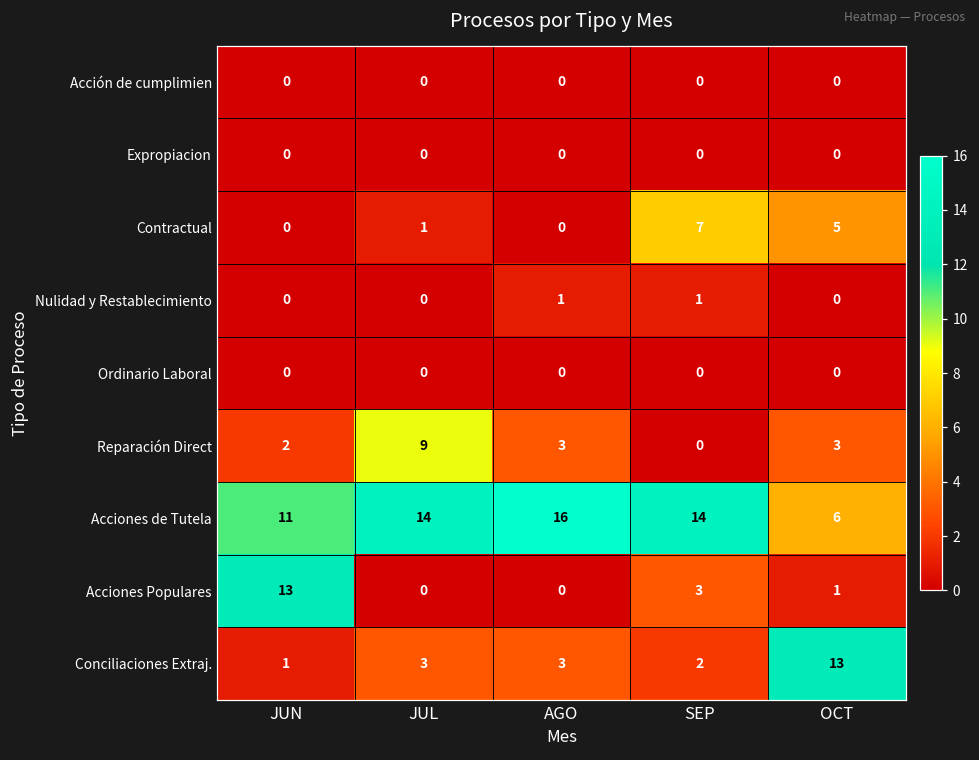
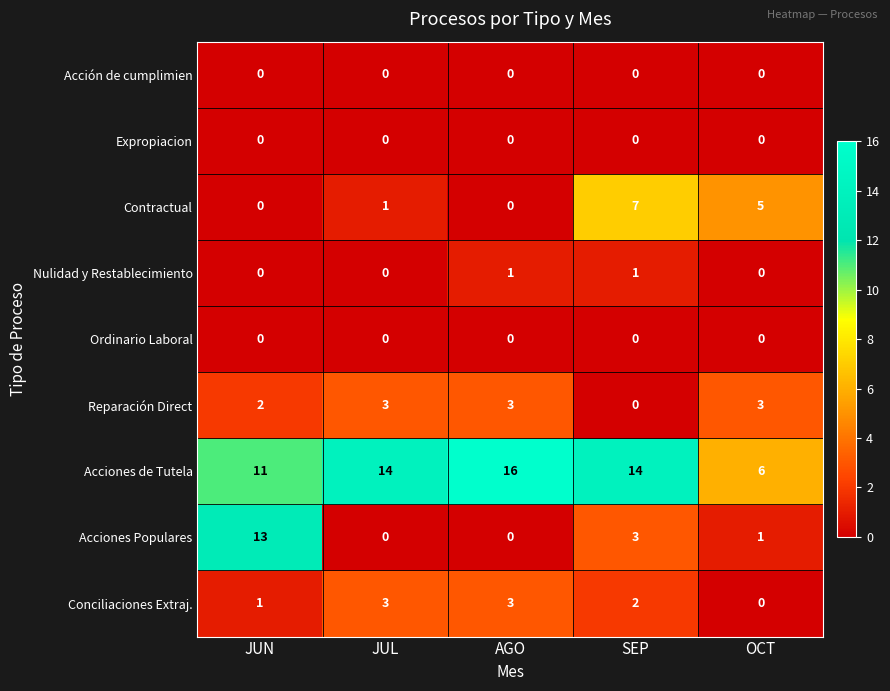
Reparación Direct, JUL: 9 -> 3
Conciliaciones Extraj., OCT: 13 -> 0
